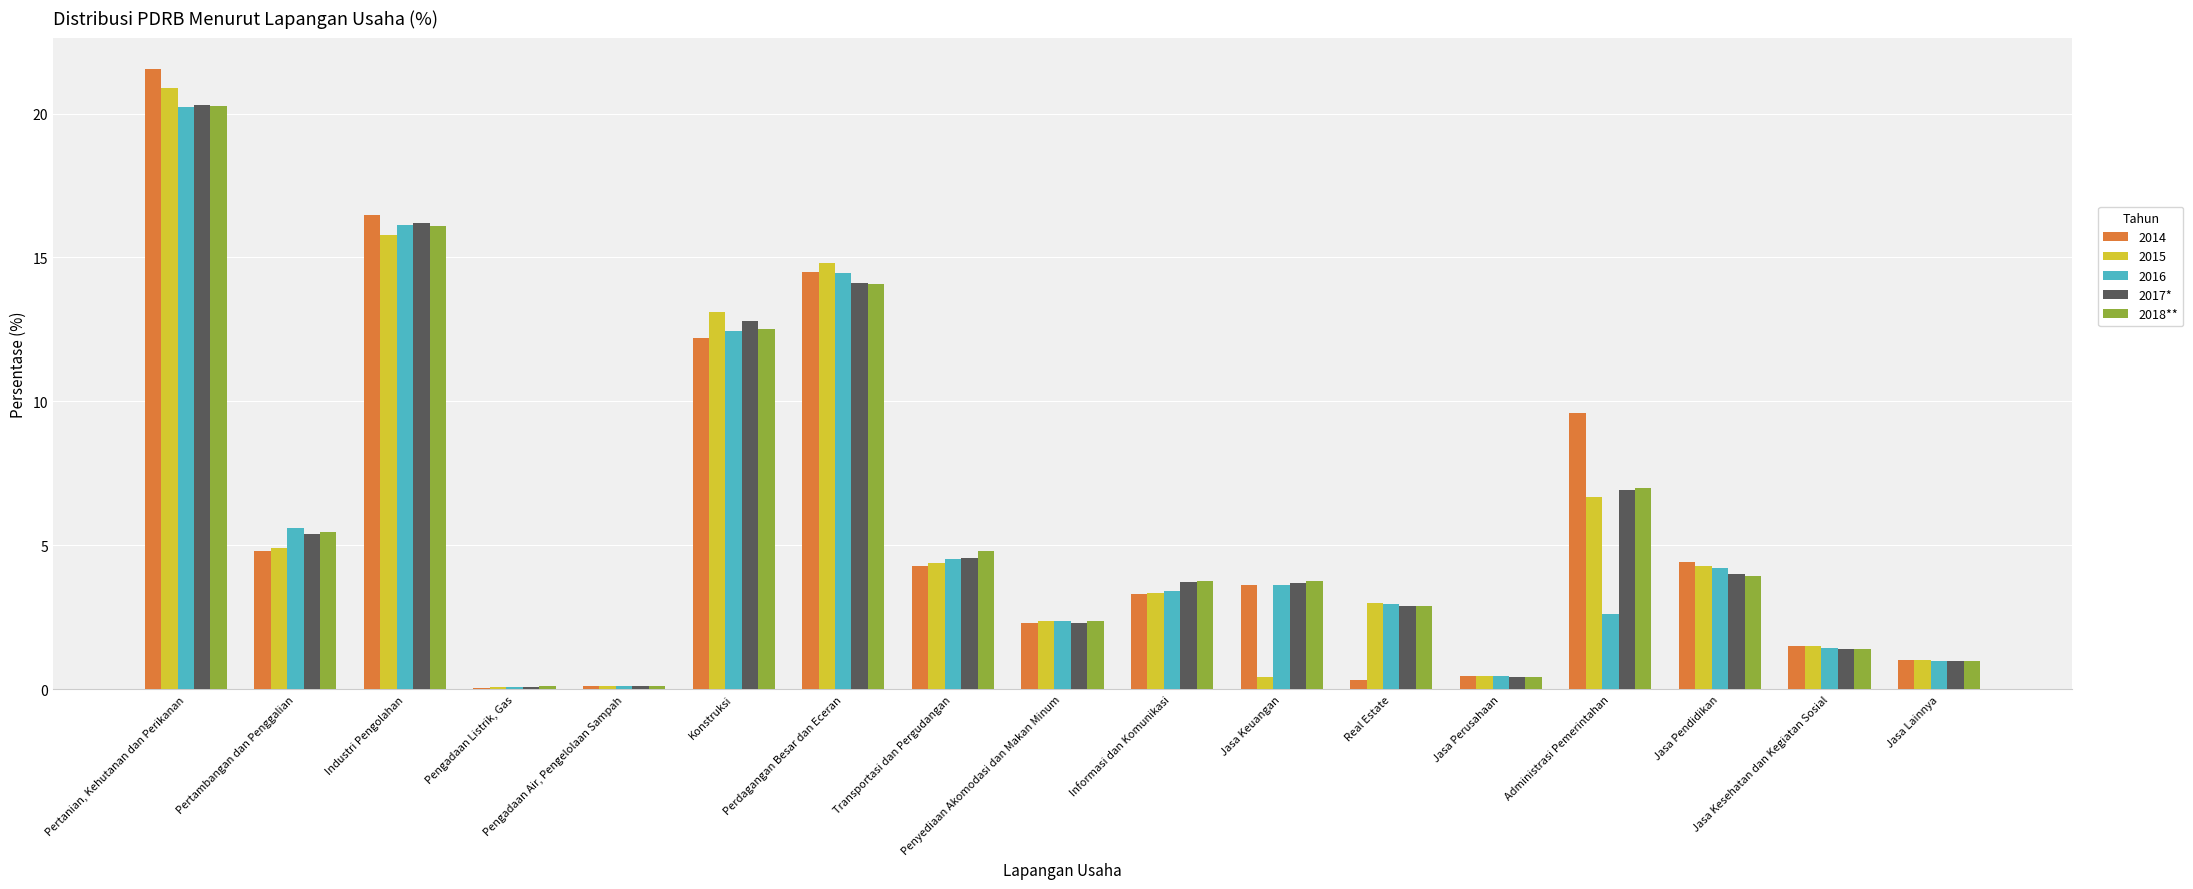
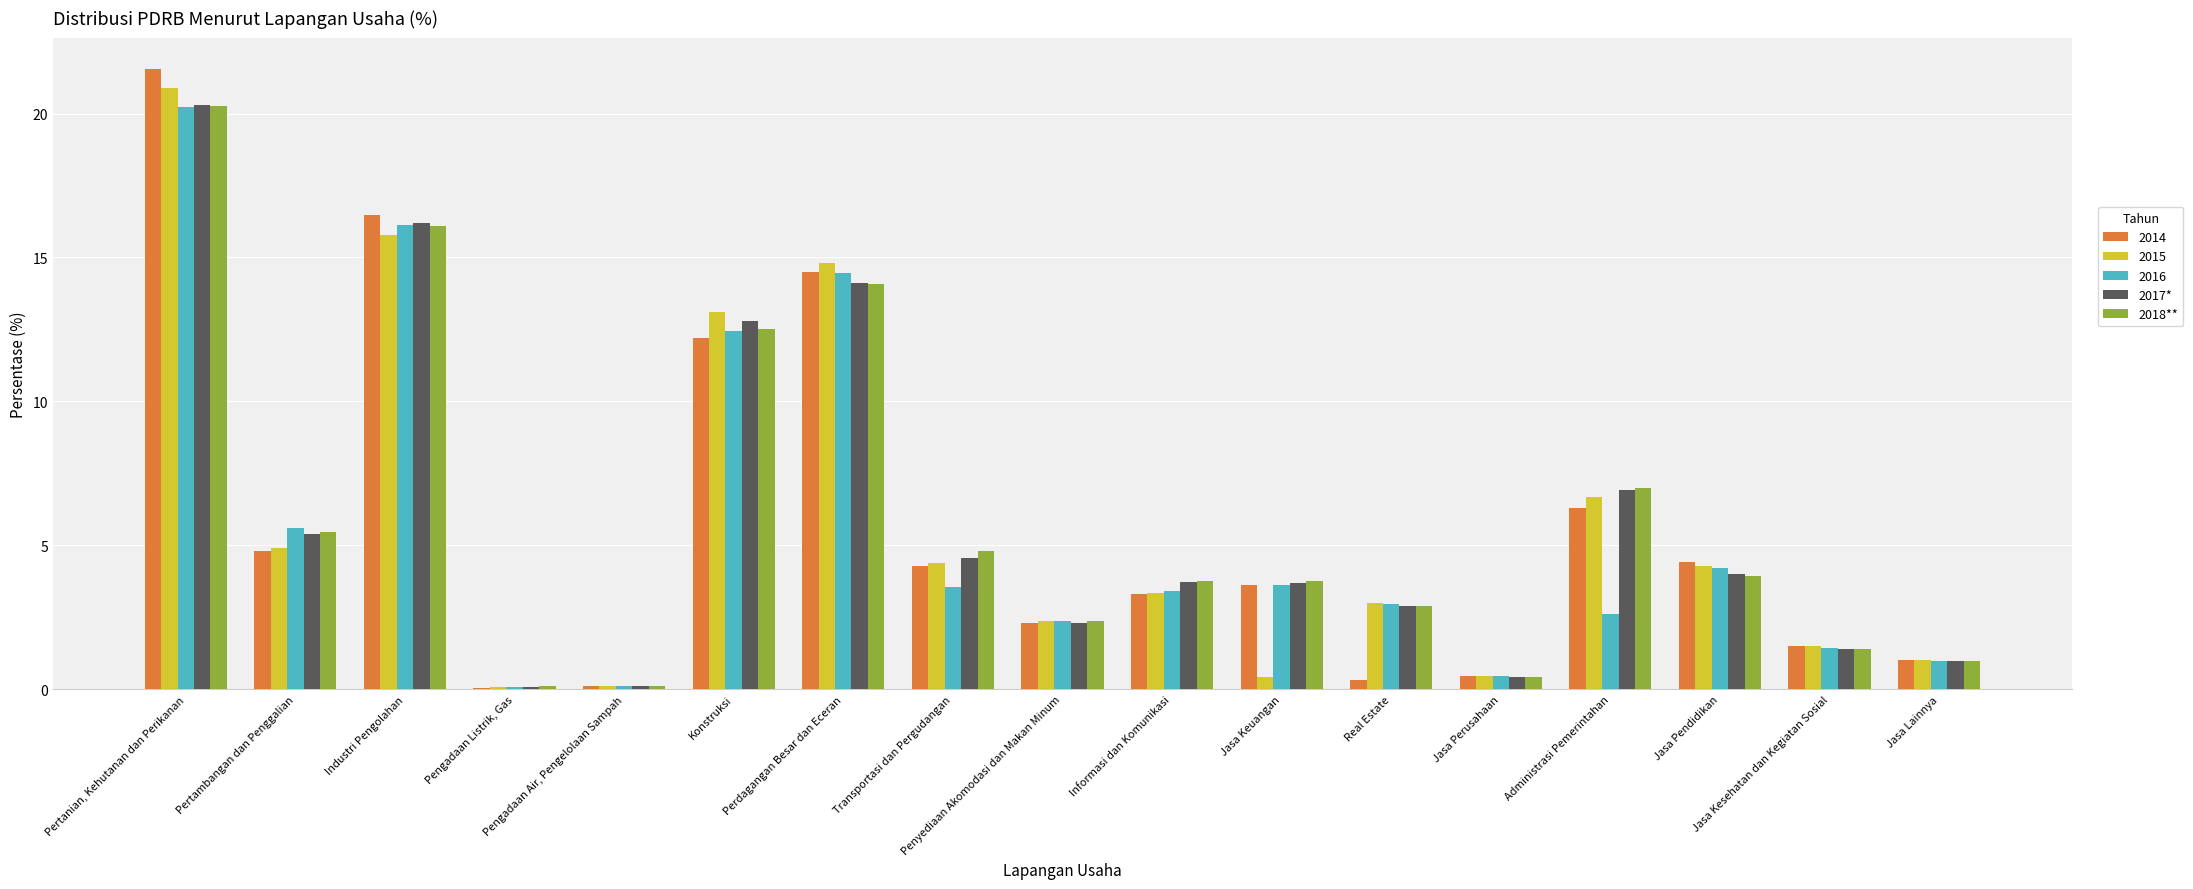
2016, Transportasi dan Pergudangan: 4.5 -> 3.6
2014, Administrasi Pemerintahan: 9.6 -> 6.3
